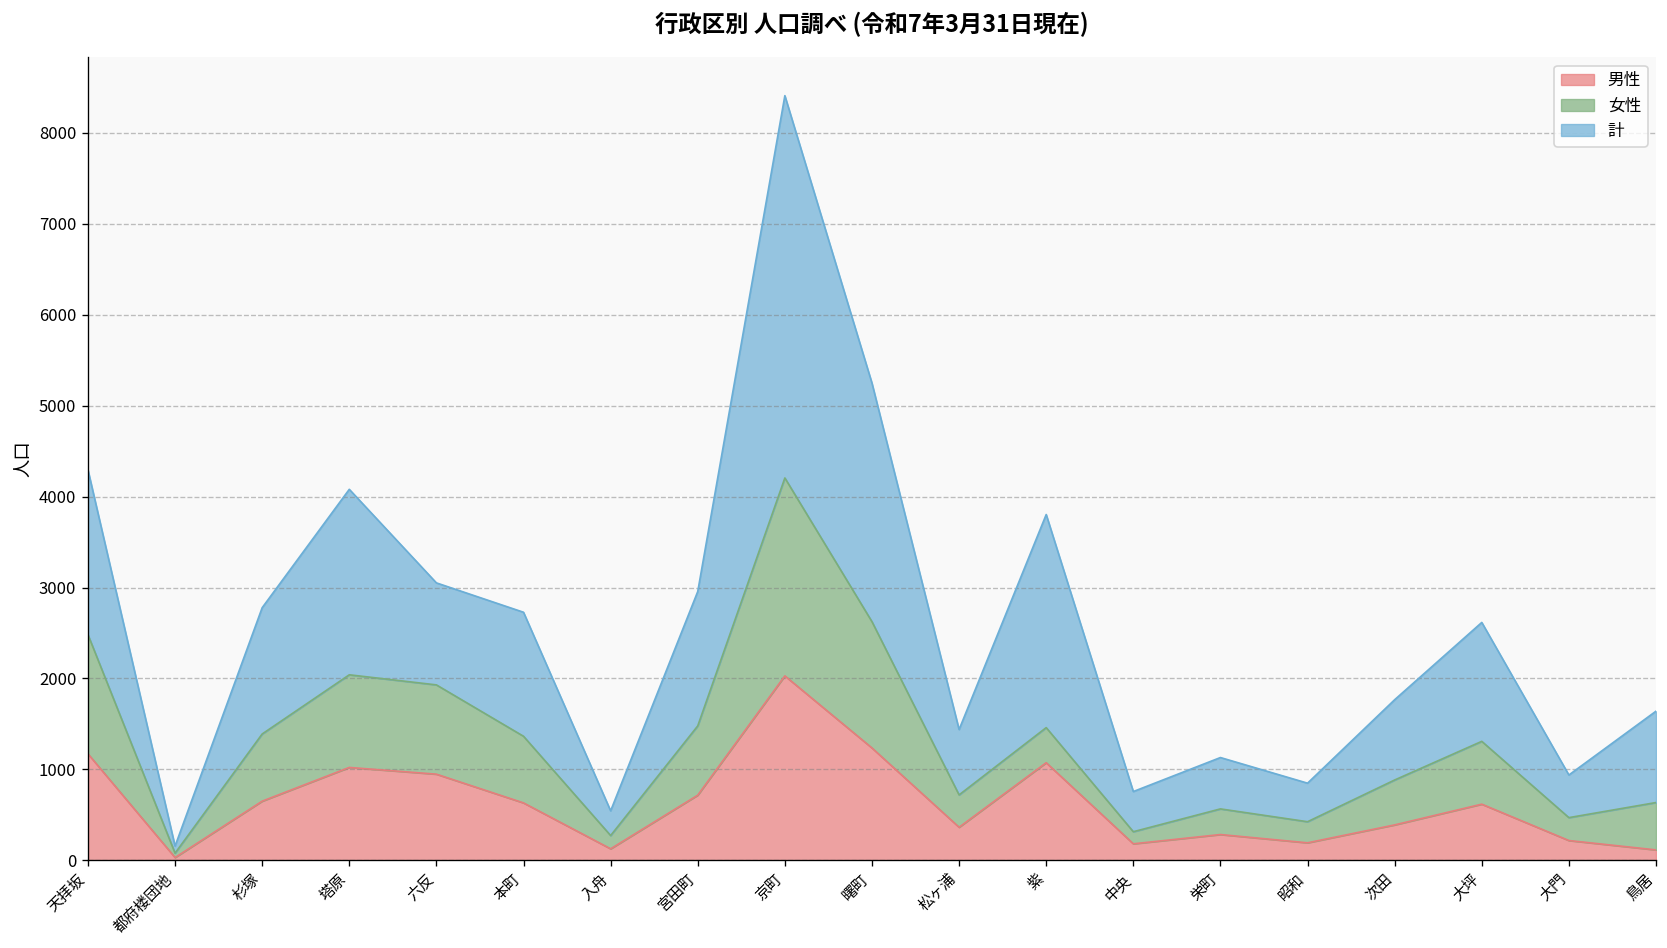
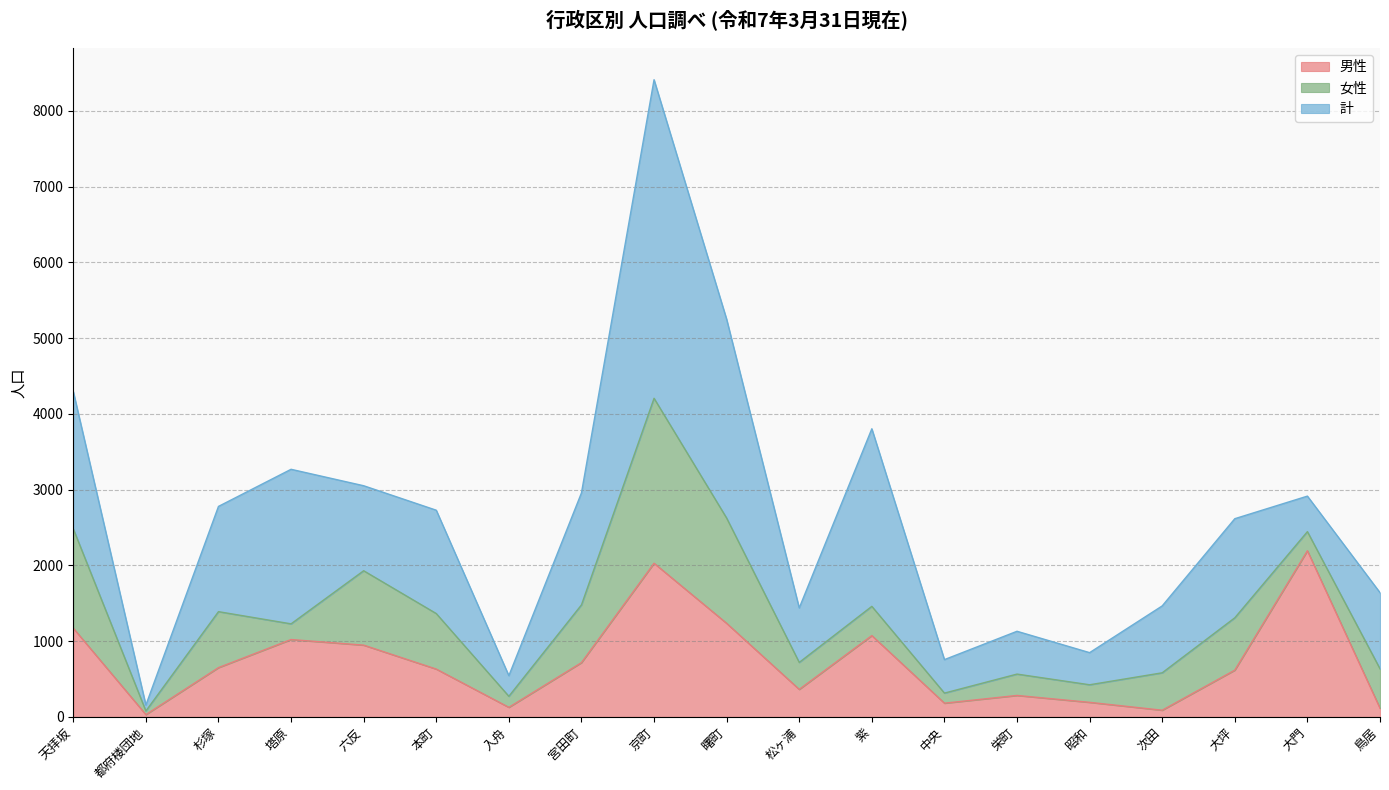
女性, 塔原: 1000 -> 200
男性, 次田: 400 -> 100
男性, 大門: 200 -> 2200
